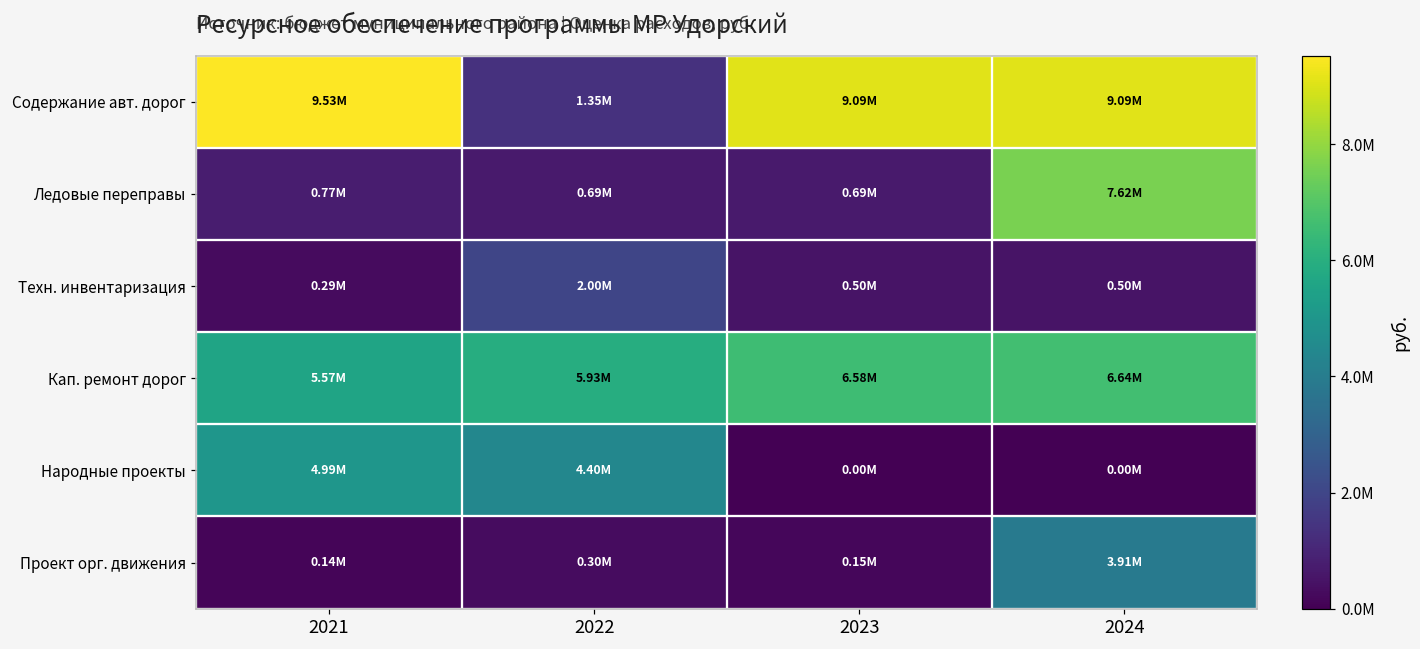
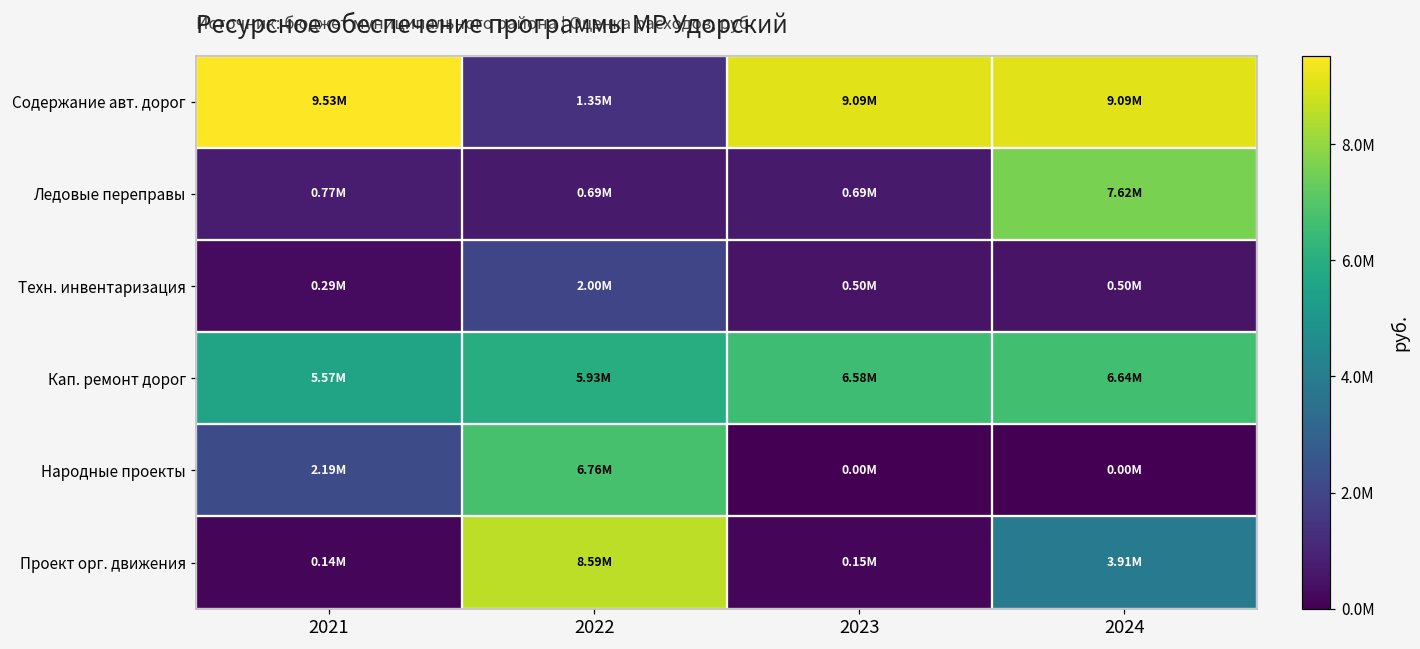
Народные проекты, 2021: 4.99M -> 2.19M
Народные проекты, 2022: 4.40M -> 6.76M
Проект орг. движения, 2022: 0.30M -> 8.59M
